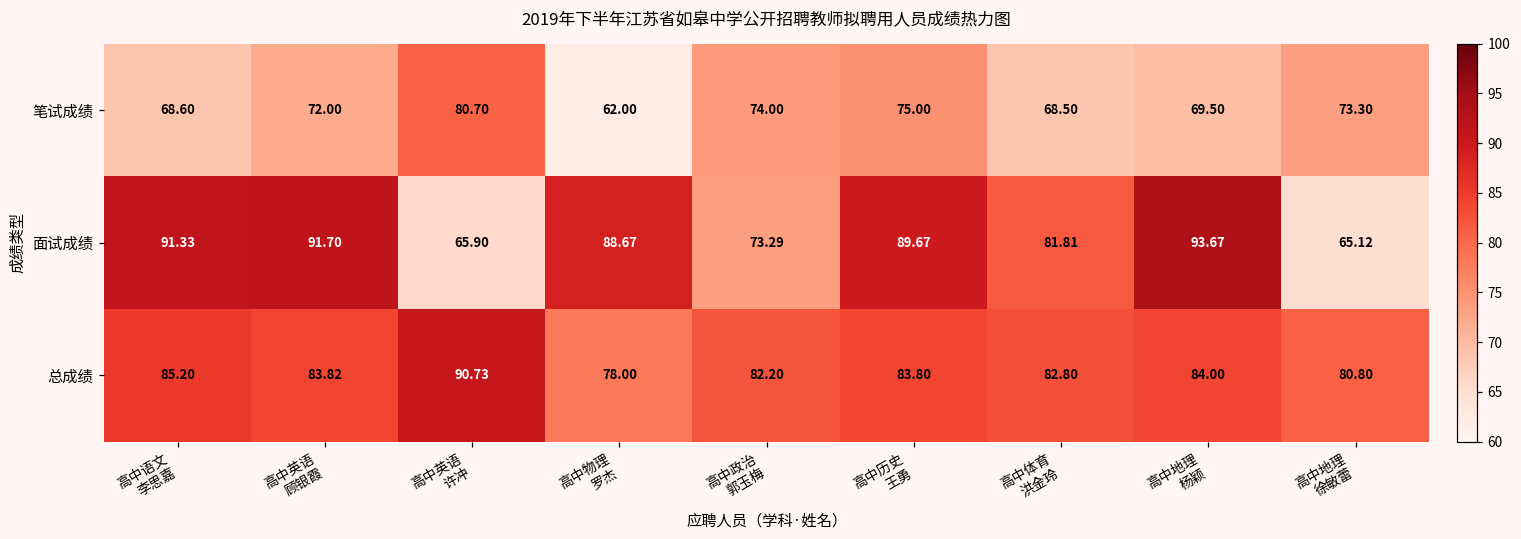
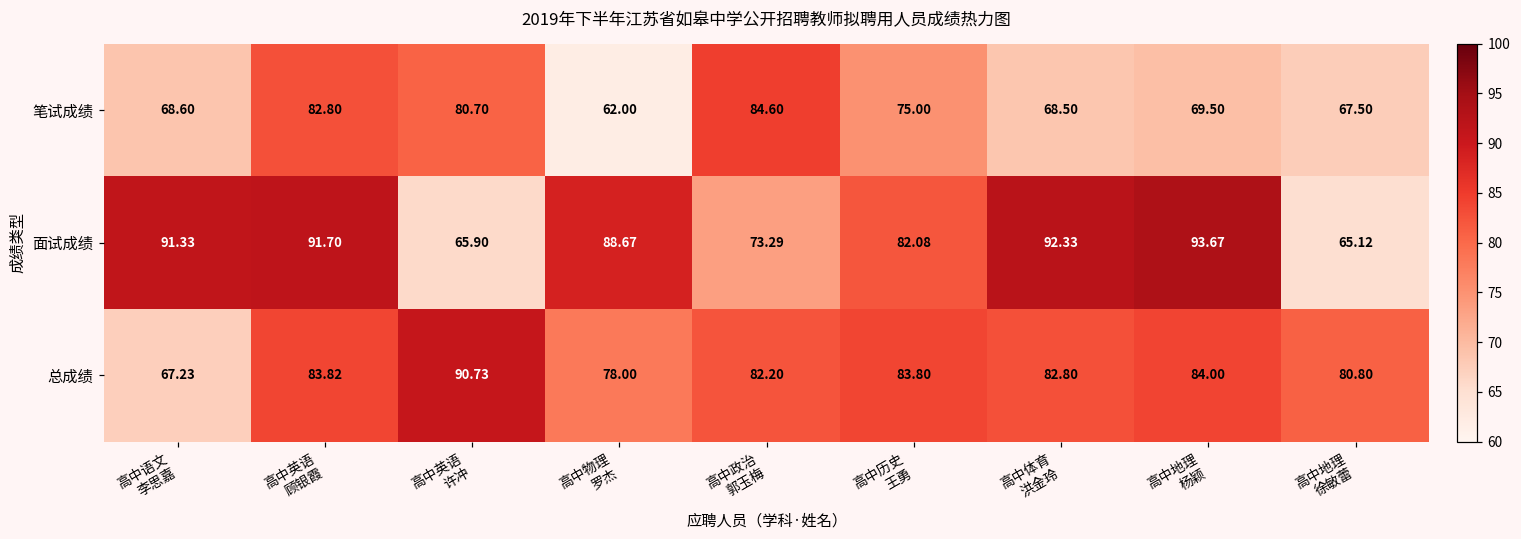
笔试成绩, 高中英语 顾银霞: 72.00 -> 82.80
笔试成绩, 高中政治 郭玉梅: 74.00 -> 84.60
笔试成绩, 高中地理 徐敏蕾: 73.30 -> 67.50
面试成绩, 高中历史 王勇: 89.67 -> 82.08
面试成绩, 高中体育 洪金玲: 81.81 -> 92.33
总成绩, 高中语文 李思嘉: 85.20 -> 67.23
